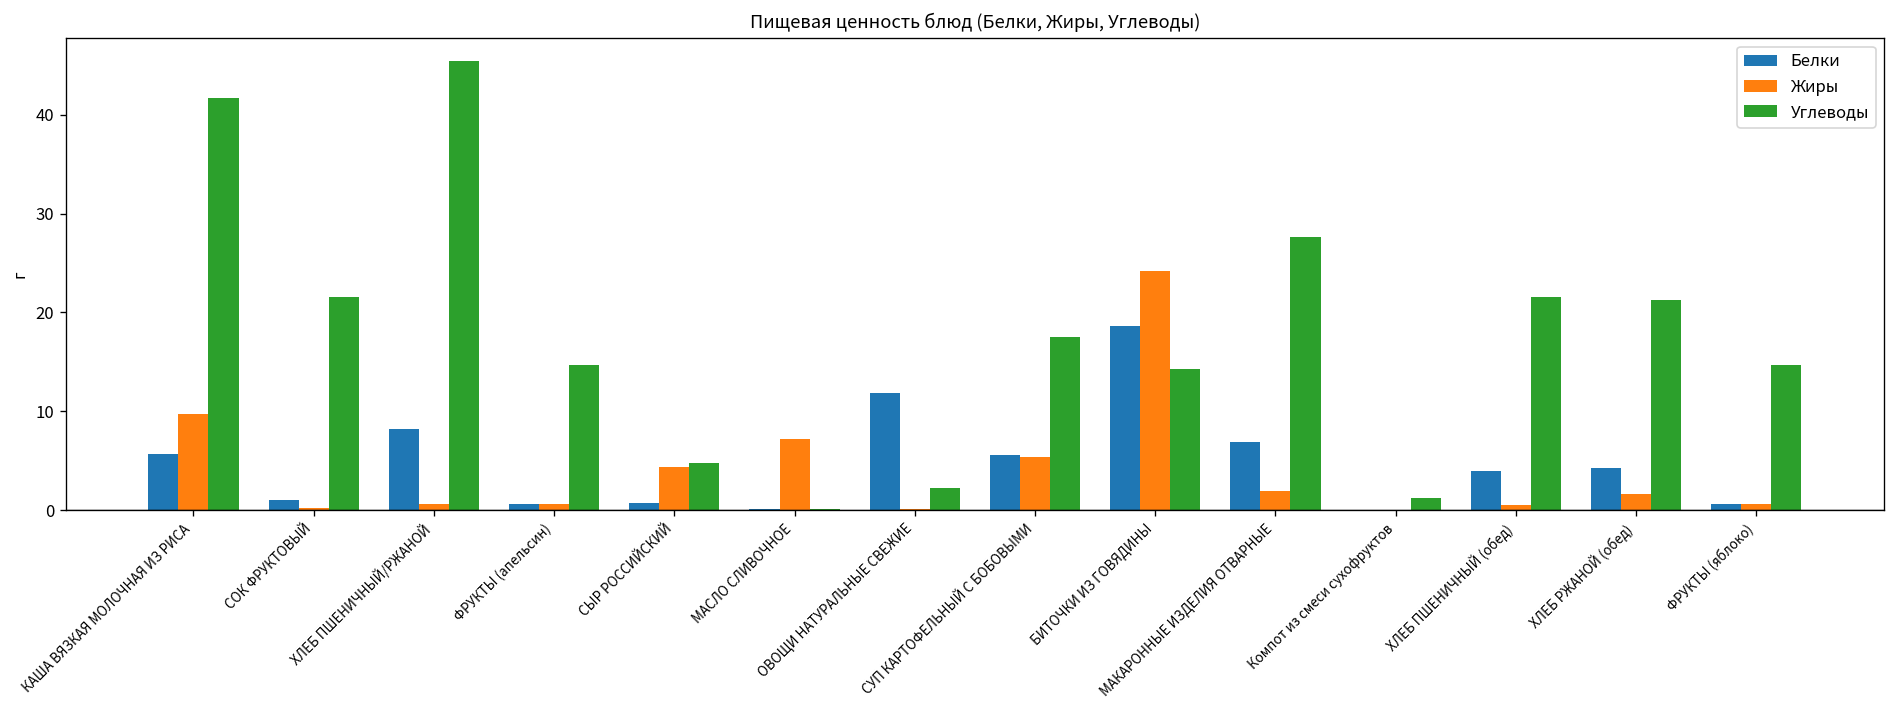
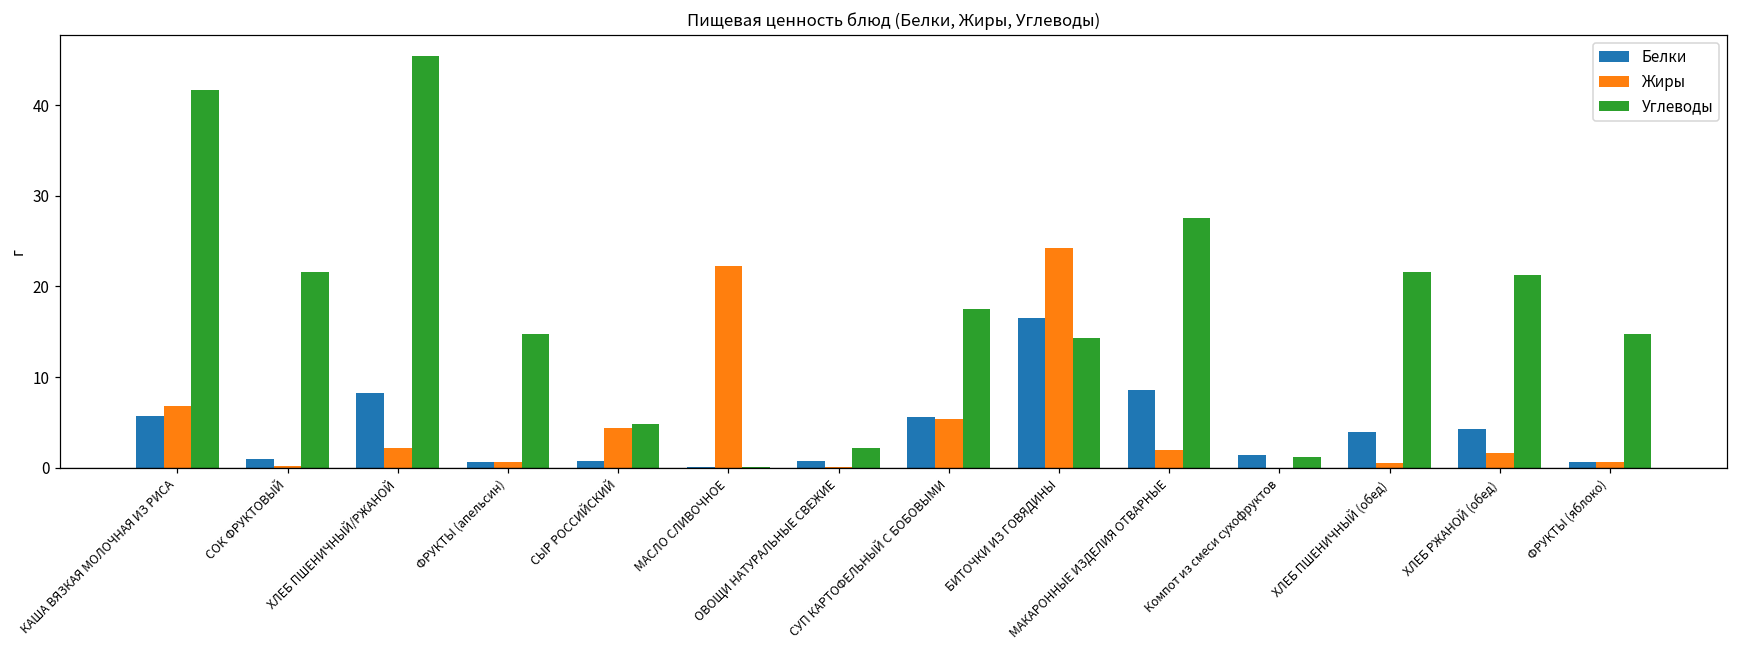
Жиры, КАША ВЯЗКАЯ МОЛОЧНАЯ ИЗ РИСА: 10 -> 7
Жиры, ХЛЕБ ПШЕНИЧНЫЙ/РЖАНОЙ: 1 -> 2
Жиры, МАСЛО СЛИВОЧНОЕ: 7 -> 22
Белки, ОВОЩИ НАТУРАЛЬНЫЕ СВЕЖИЕ: 12 -> 1
Белки, БИТОЧКИ ИЗ ГОВЯДИНЫ: 19 -> 17
Белки, МАКАРОННЫЕ ИЗДЕЛИЯ ОТВАРНЫЕ: 7 -> 9
Белки, Компот из смеси сухофруктов: 0 -> 1
